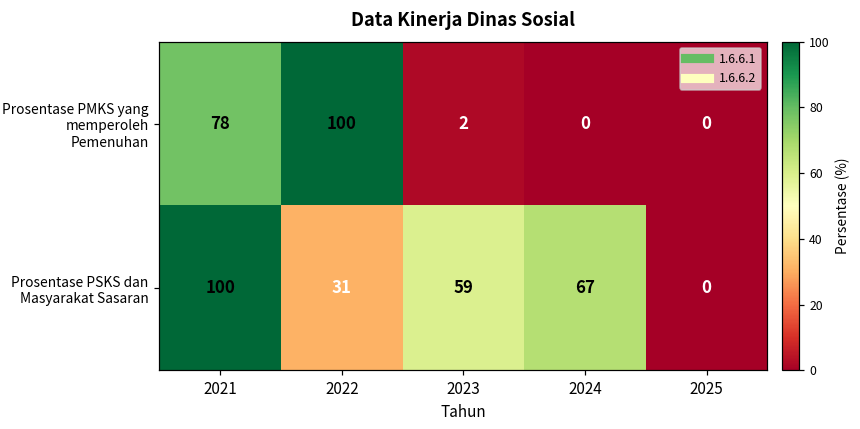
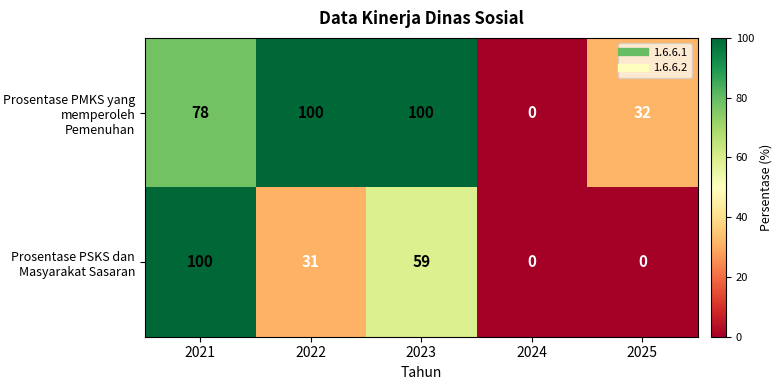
Prosentase PMKS yang memperoleh Pemenuhan, 2023: 2 -> 100
Prosentase PMKS yang memperoleh Pemenuhan, 2025: 0 -> 32
Prosentase PSKS dan Masyarakat Sasaran, 2024: 67 -> 0
